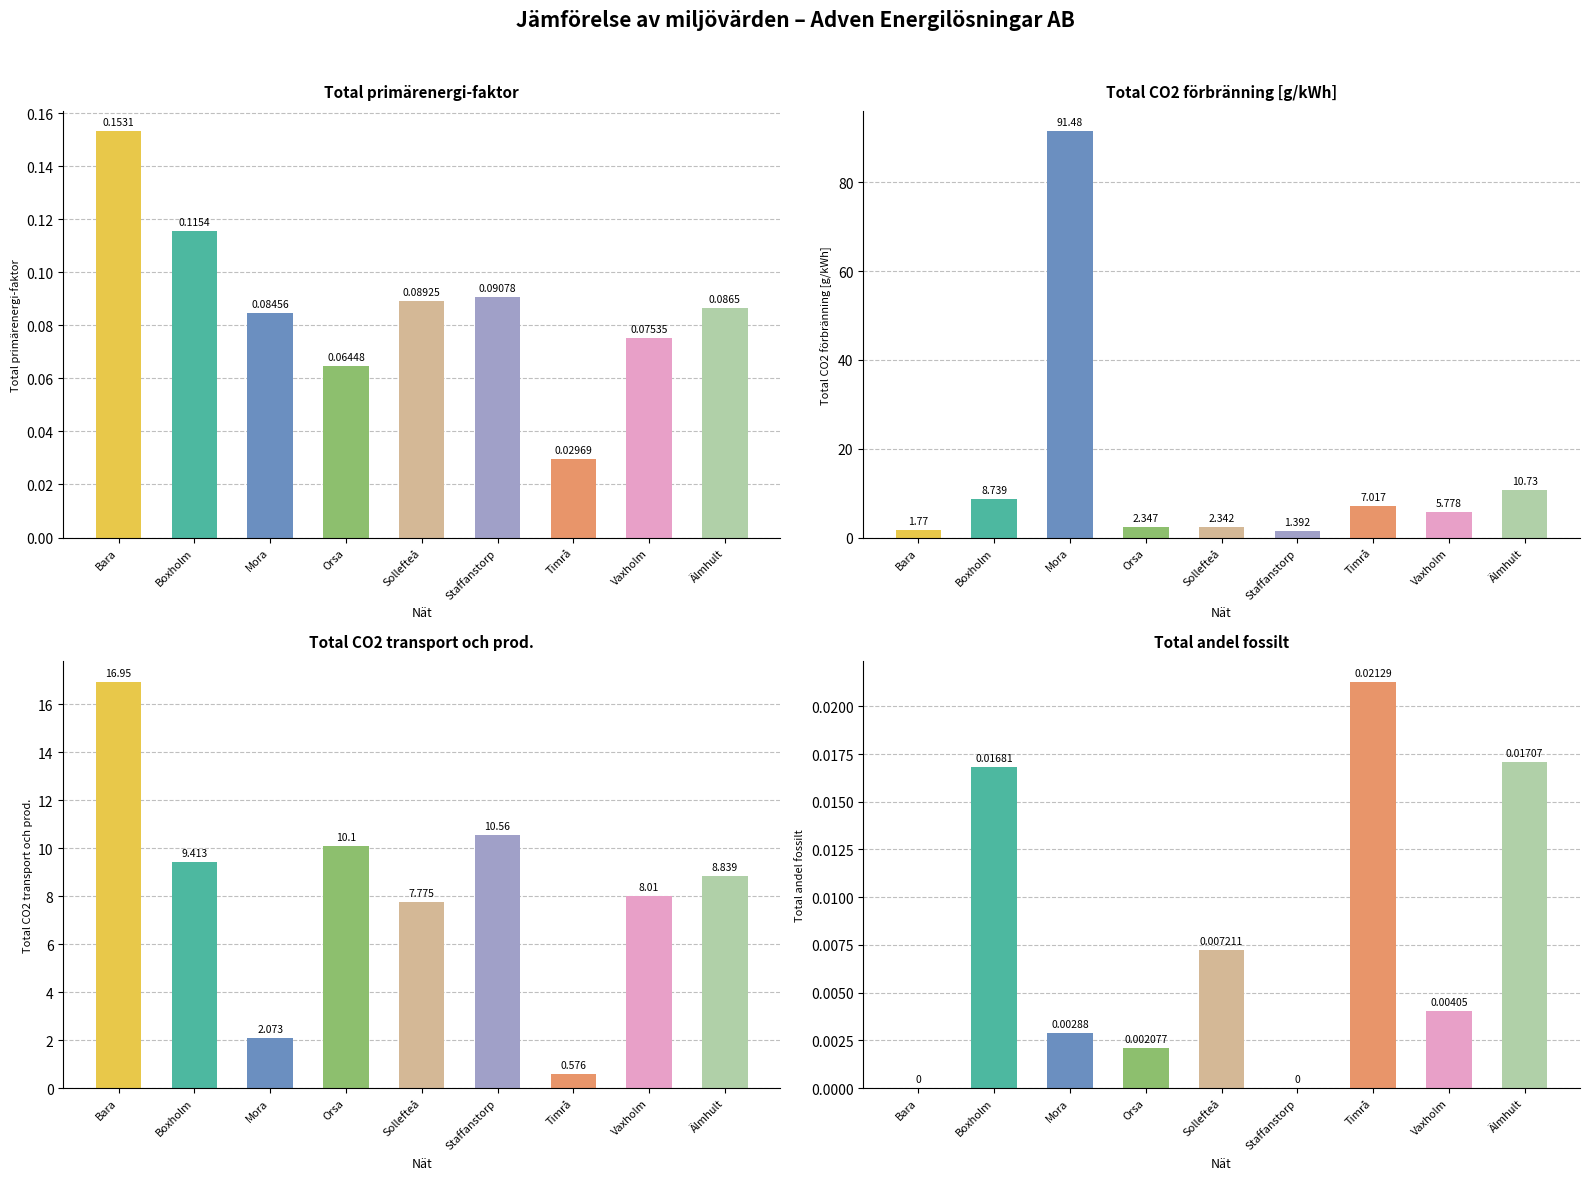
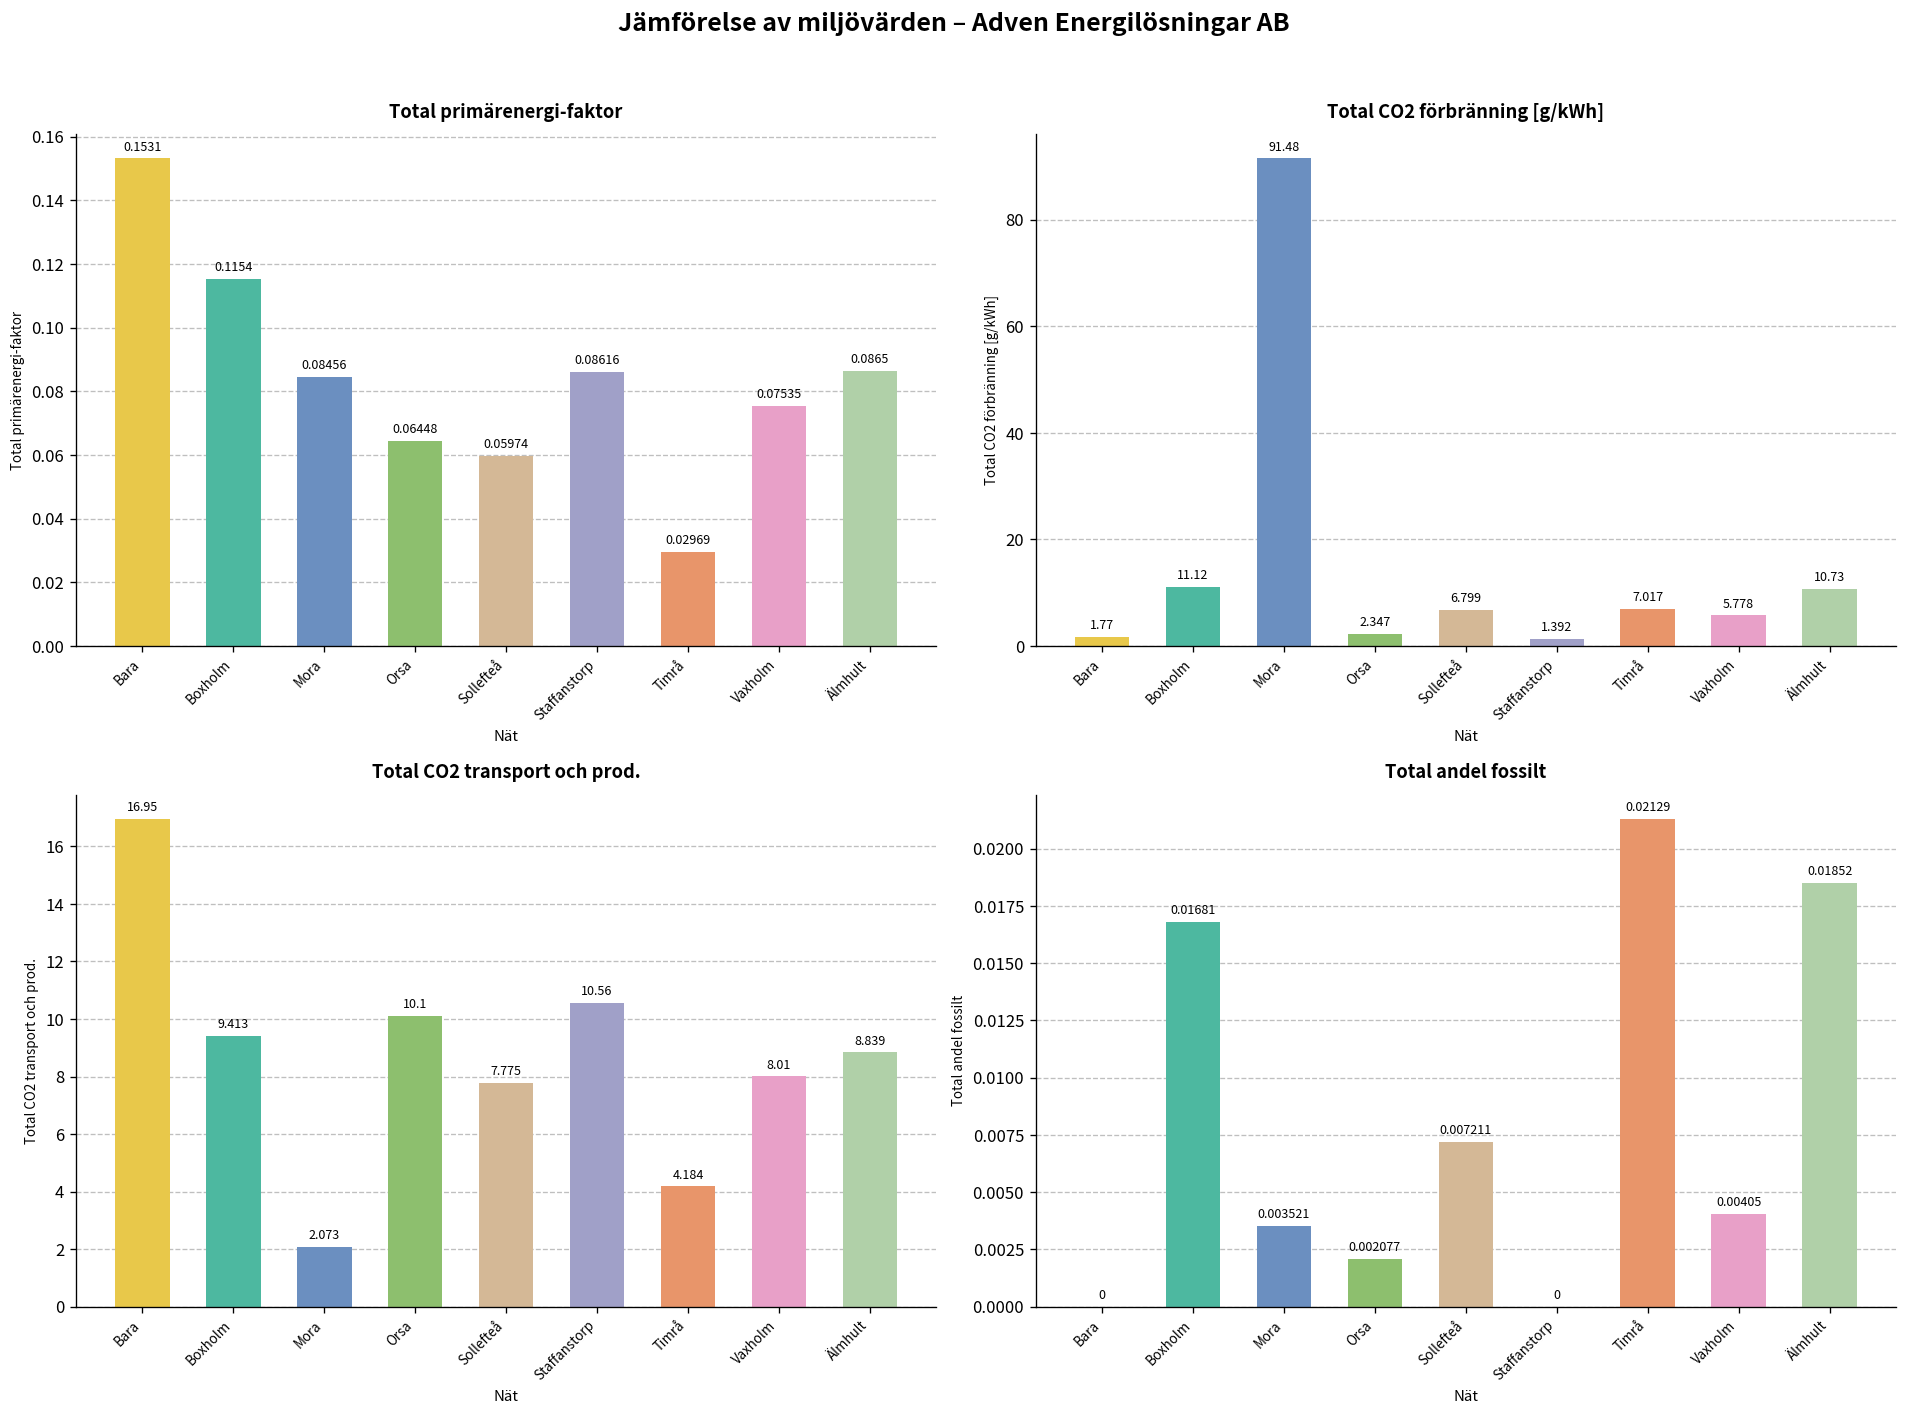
Total primärenergi-faktor, Sollefteå: 0.08925 -> 0.05974
Total primärenergi-faktor, Staffanstorp: 0.09078 -> 0.08616
Total CO2 förbränning [g/kWh], Boxholm: 8.739 -> 11.12
Total CO2 förbränning [g/kWh], Sollefteå: 2.342 -> 6.799
Total CO2 transport och prod., Timrå: 0.576 -> 4.184
Total andel fossilt, Mora: 0.00288 -> 0.003521
Total andel fossilt, Älmhult: 0.01707 -> 0.01852
